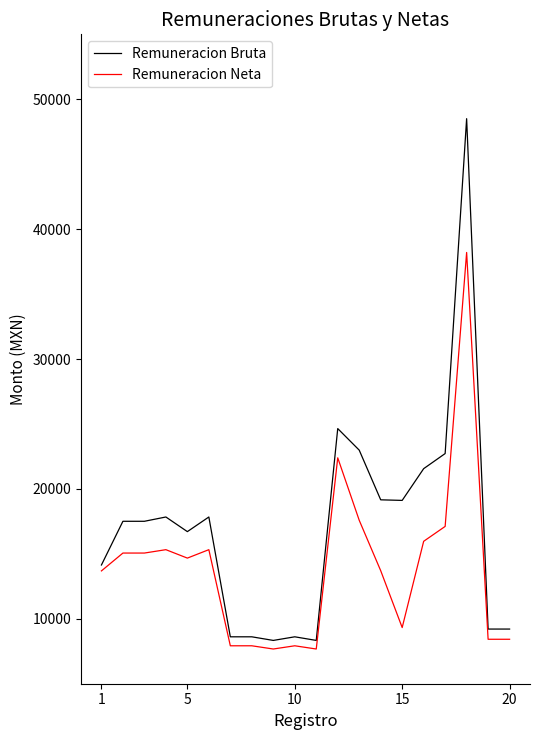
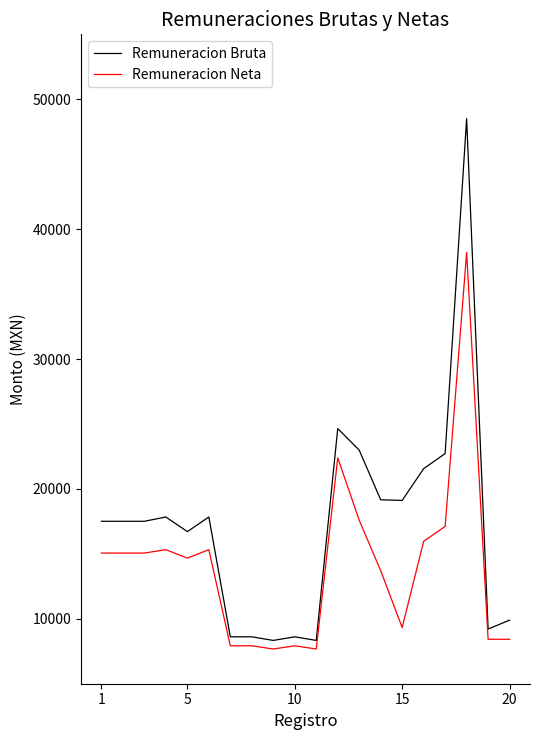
Remuneracion Bruta, 1: 14100 -> 17500
Remuneracion Neta, 1: 13700 -> 15100
Remuneracion Bruta, 20: 9200 -> 9900
